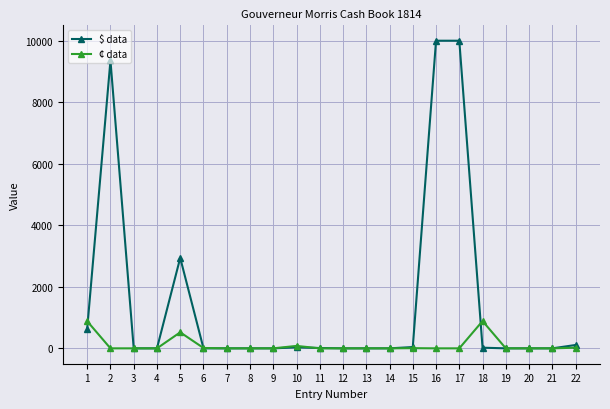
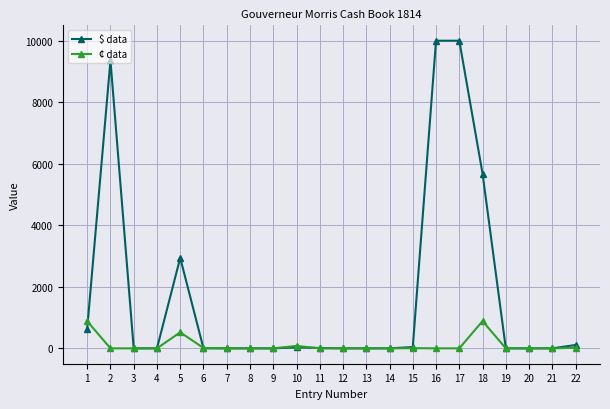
$ data, 18: 0 -> 5700
